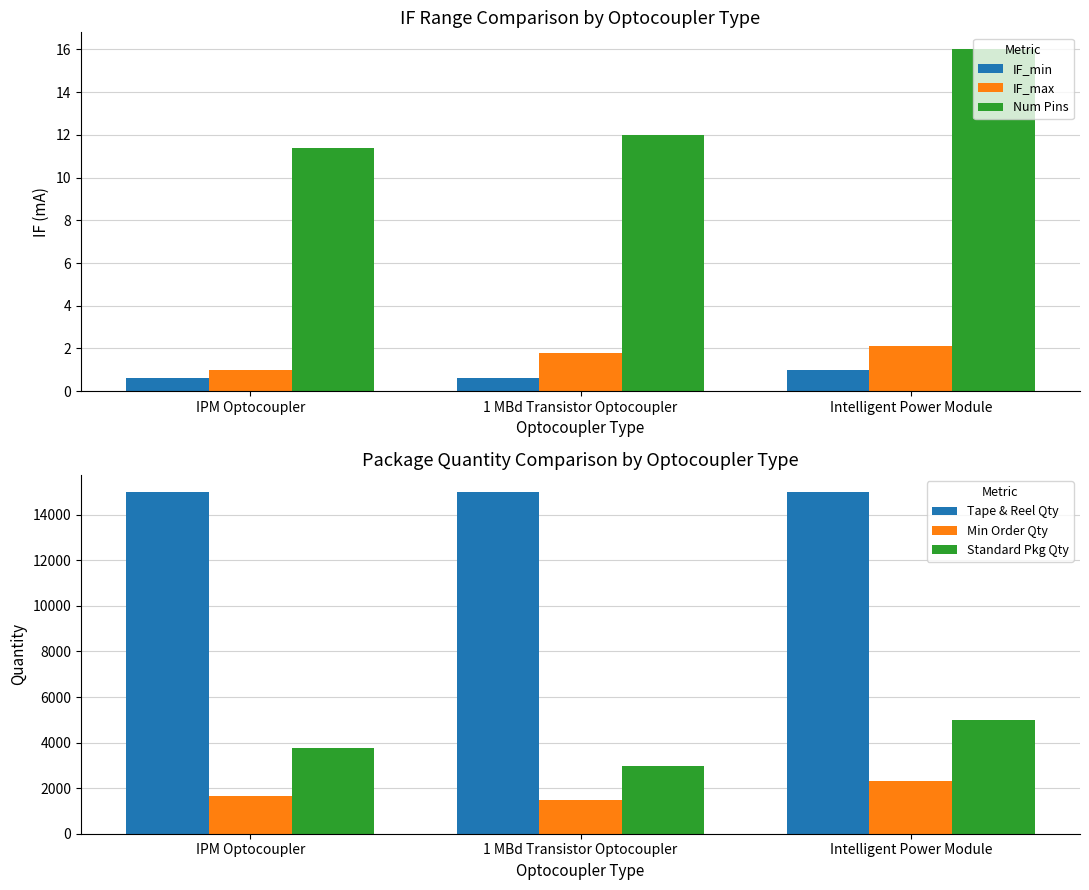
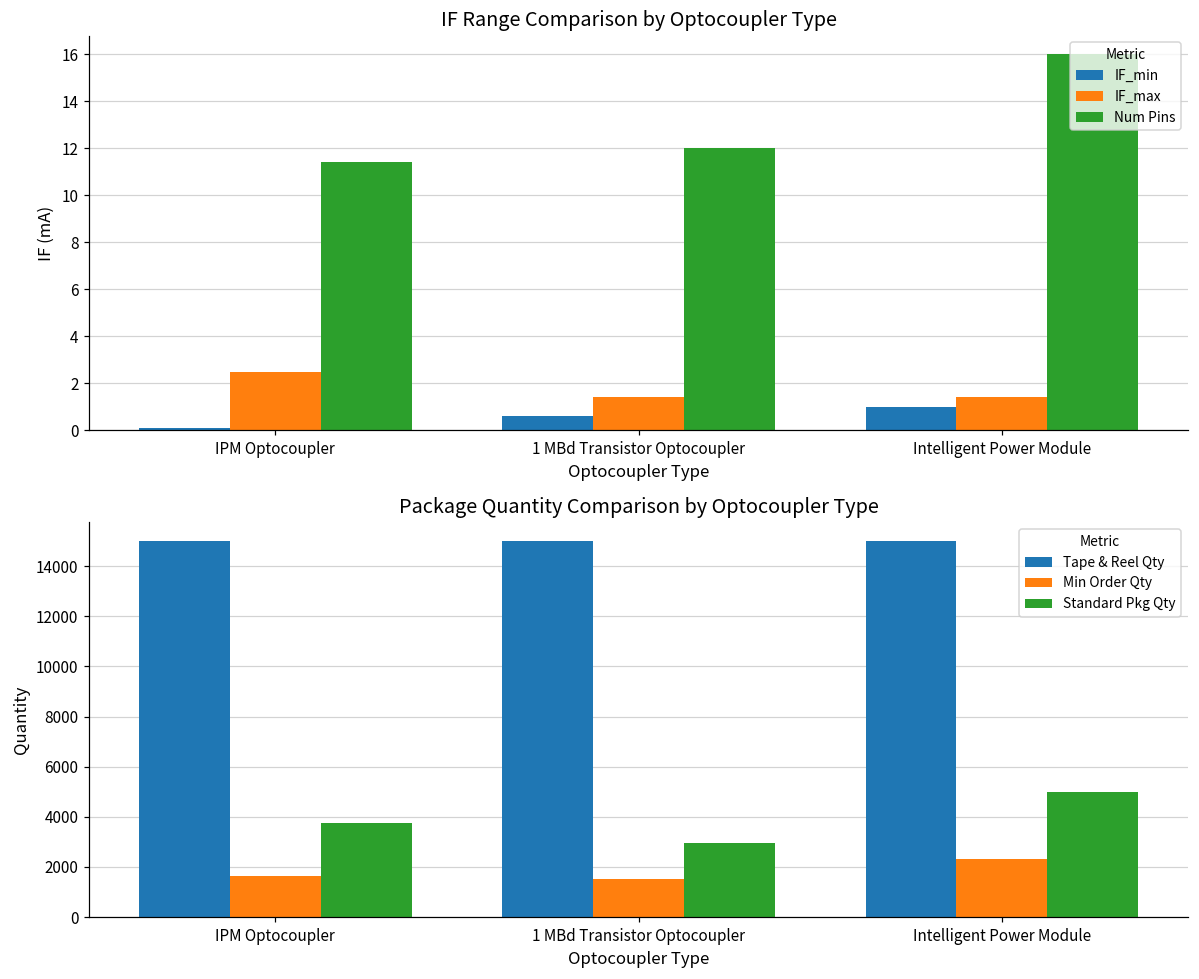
IF Range Comparison by Optocoupler Type, IF_min, IPM Optocoupler: 0.6 -> 0.1
IF Range Comparison by Optocoupler Type, IF_max, IPM Optocoupler: 1.0 -> 2.5
IF Range Comparison by Optocoupler Type, IF_max, 1 MBd Transistor Optocoupler: 1.8 -> 1.4
IF Range Comparison by Optocoupler Type, IF_max, Intelligent Power Module: 2.1 -> 1.4
